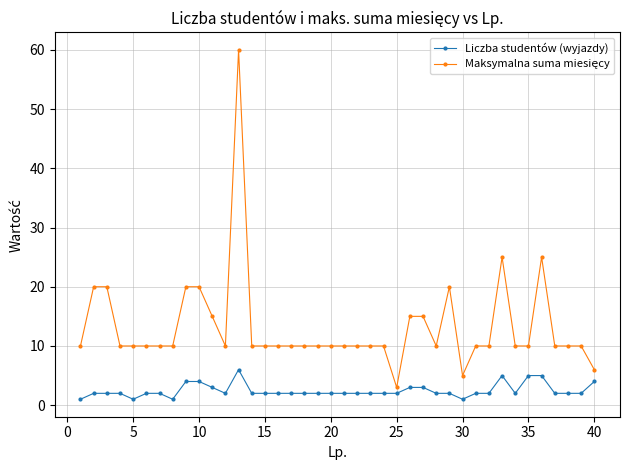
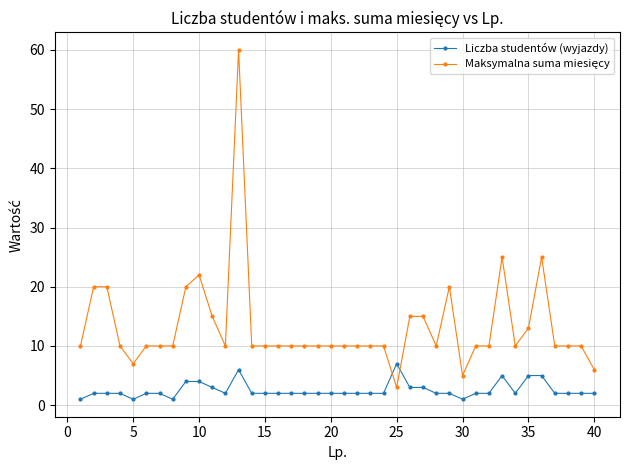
Maksymalna suma miesięcy, 5: 10 -> 7
Maksymalna suma miesięcy, 10: 20 -> 22
Liczba studentów (wyjazdy), 25: 2 -> 7
Maksymalna suma miesięcy, 35: 10 -> 13
Liczba studentów (wyjazdy), 40: 4 -> 2
